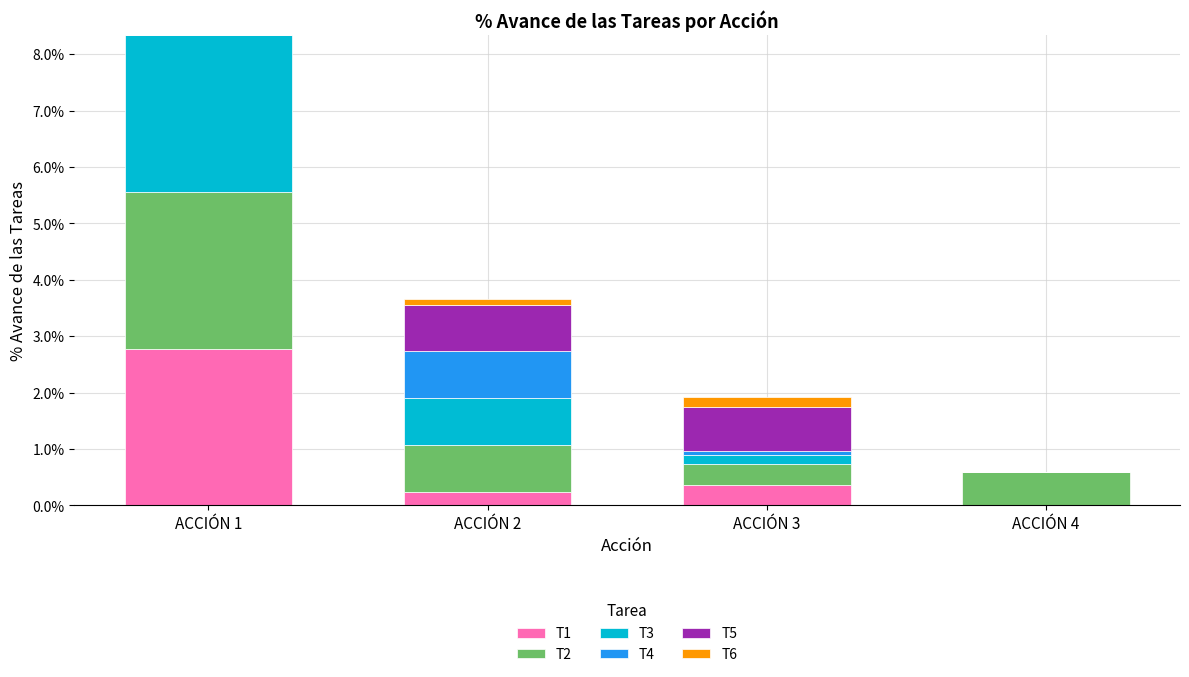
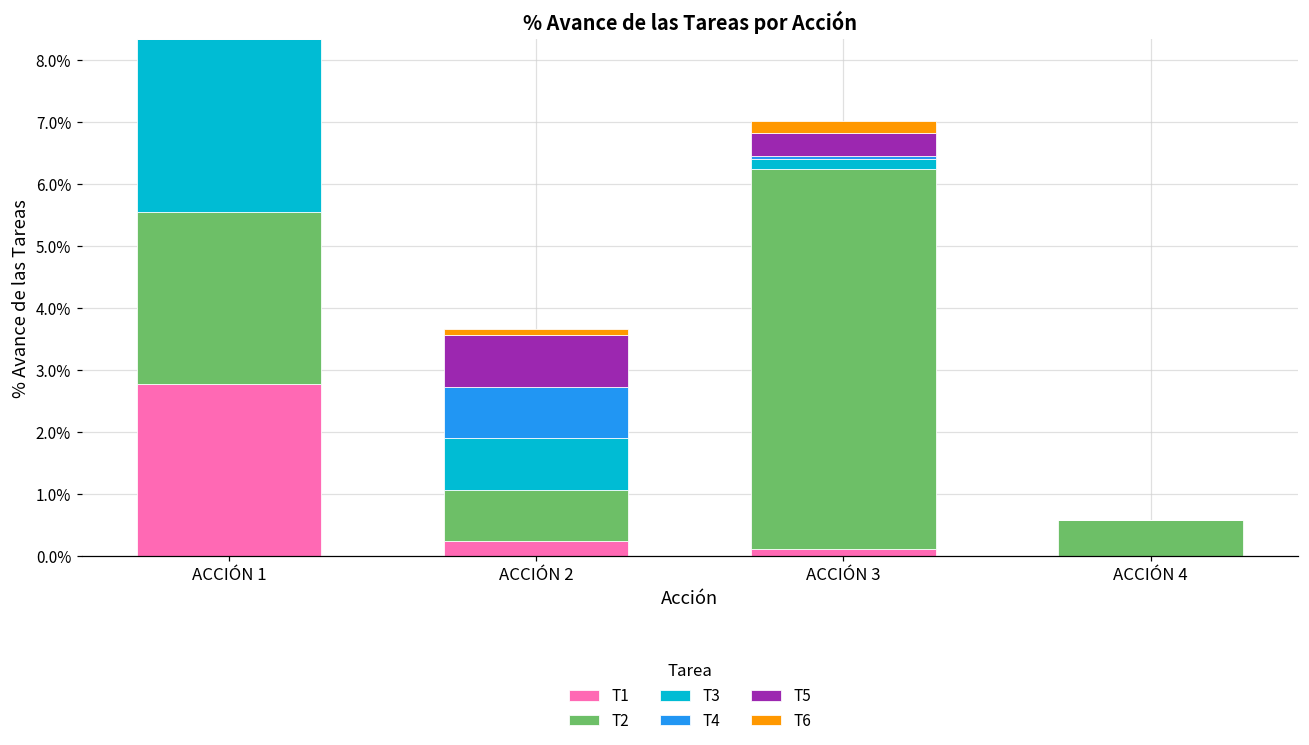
T1, ACCIÓN 3: 0.4% -> 0.1%
T2, ACCIÓN 3: 0.4% -> 6.1%
T5, ACCIÓN 3: 0.8% -> 0.4%
